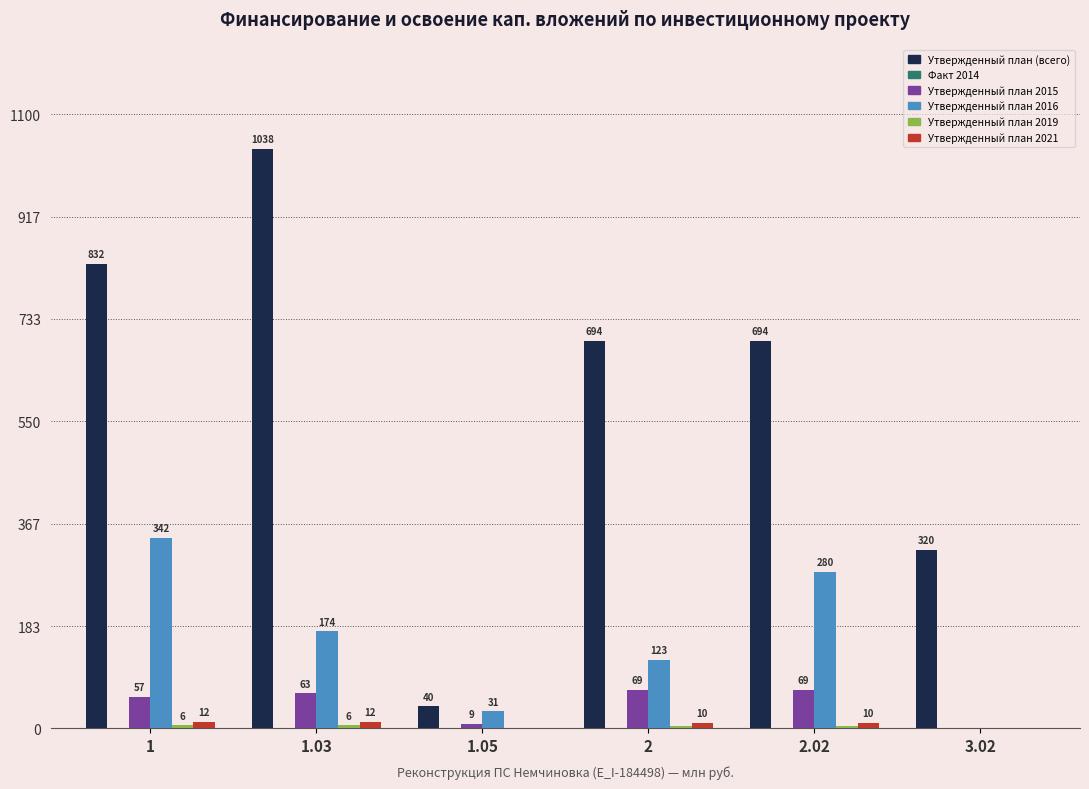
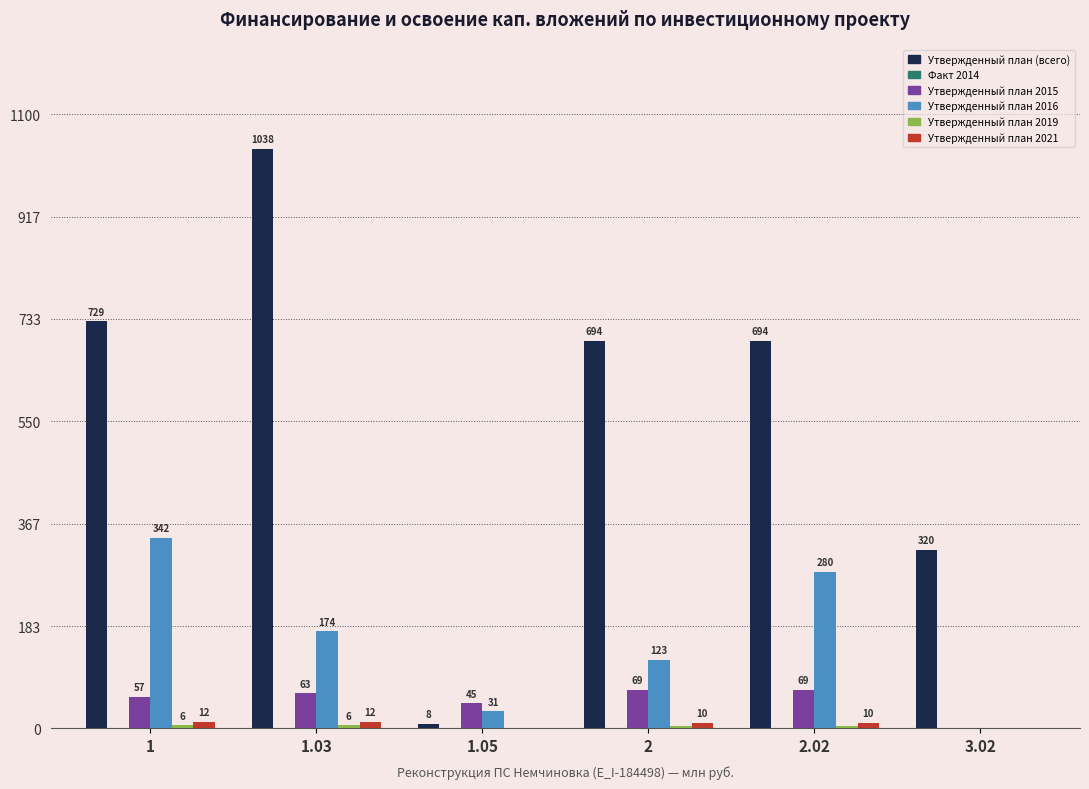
Утвержденный план (всего), 1: 832 -> 729
Утвержденный план (всего), 1.05: 40 -> 8
Утвержденный план 2015, 1.05: 9 -> 45
